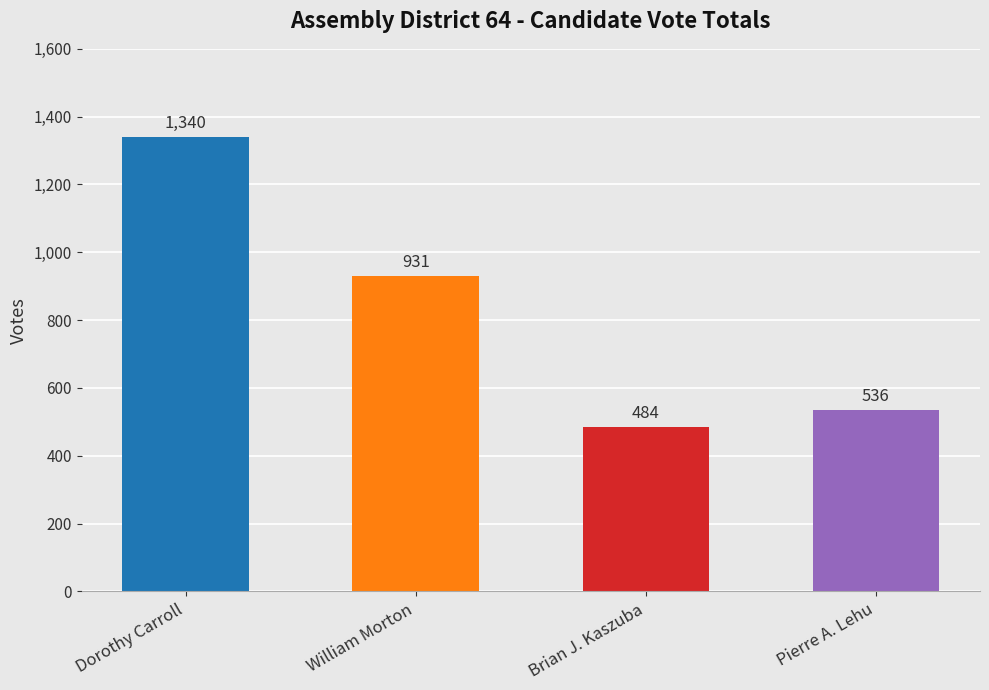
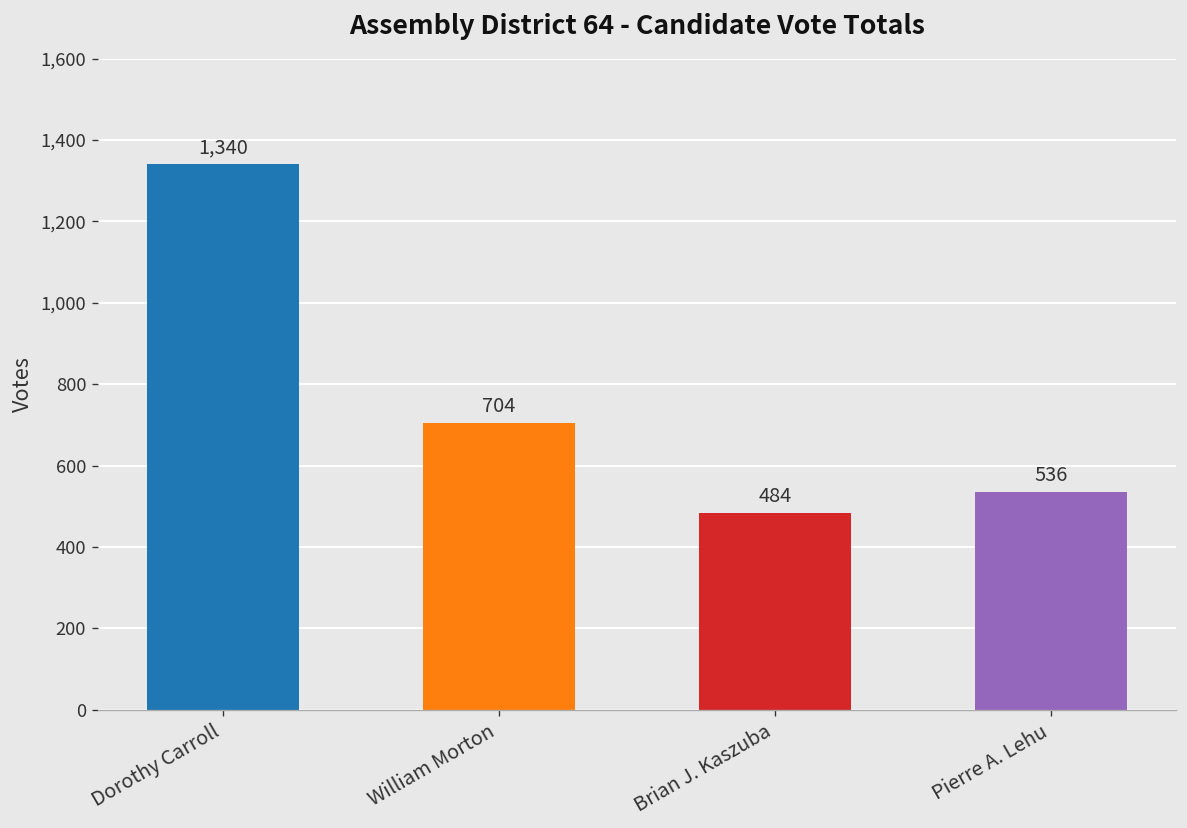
William Morton: 931 -> 704
